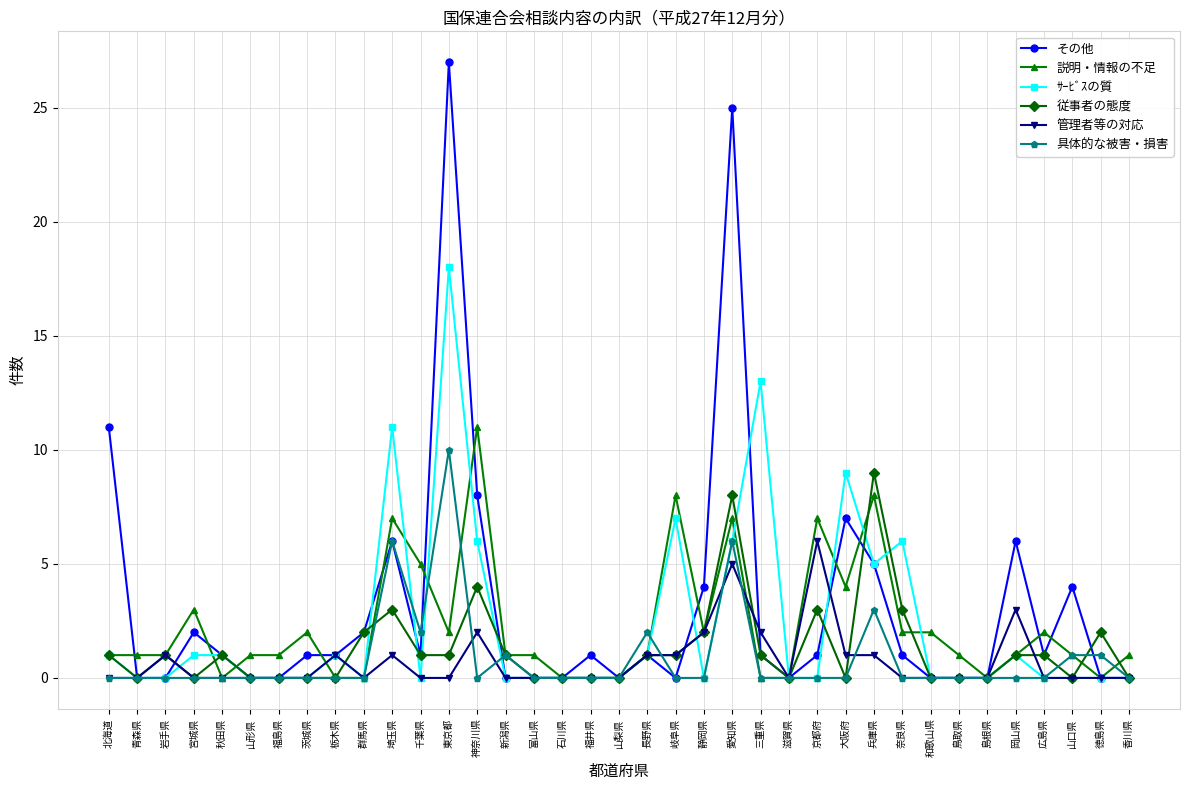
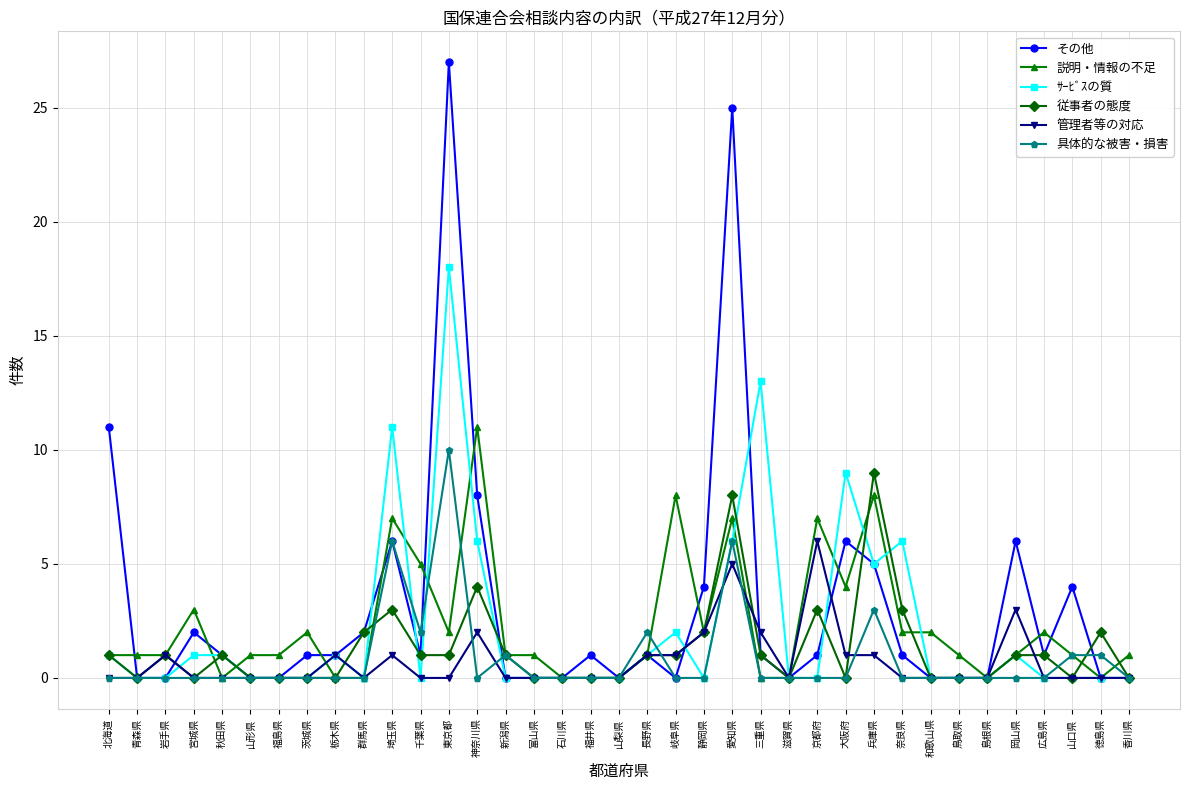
ｻｰﾋﾞｽの質, 岐阜県: 7 -> 2
その他, 大阪府: 7 -> 6
